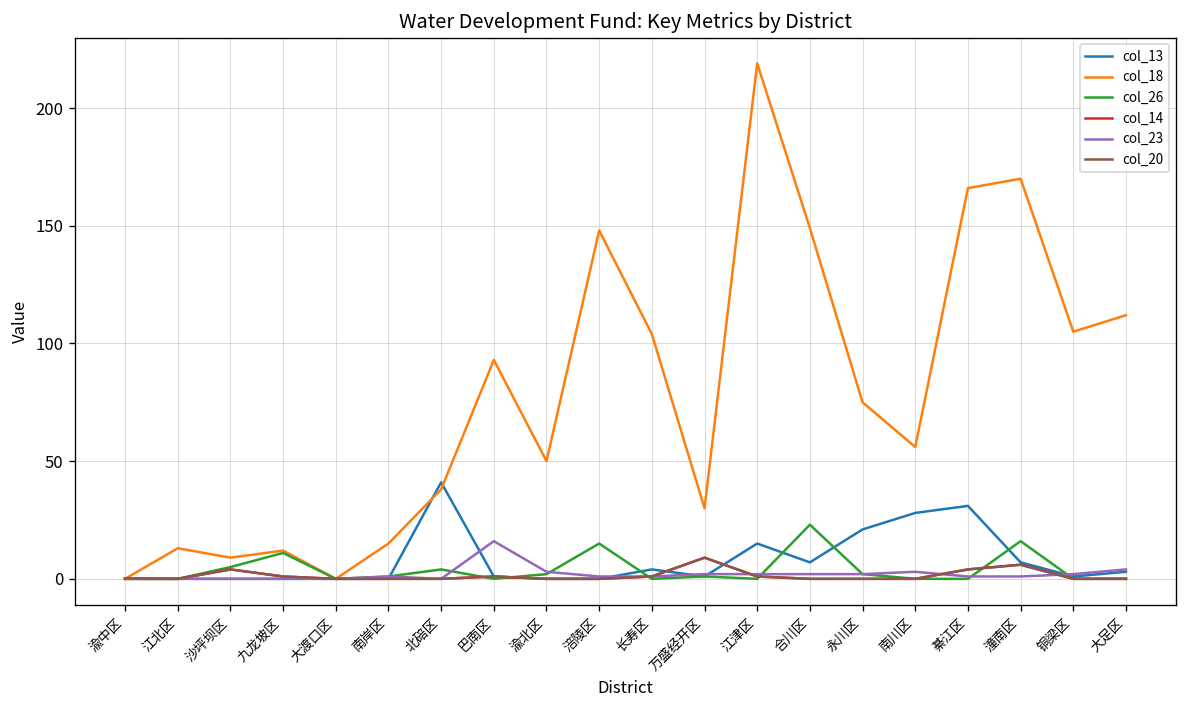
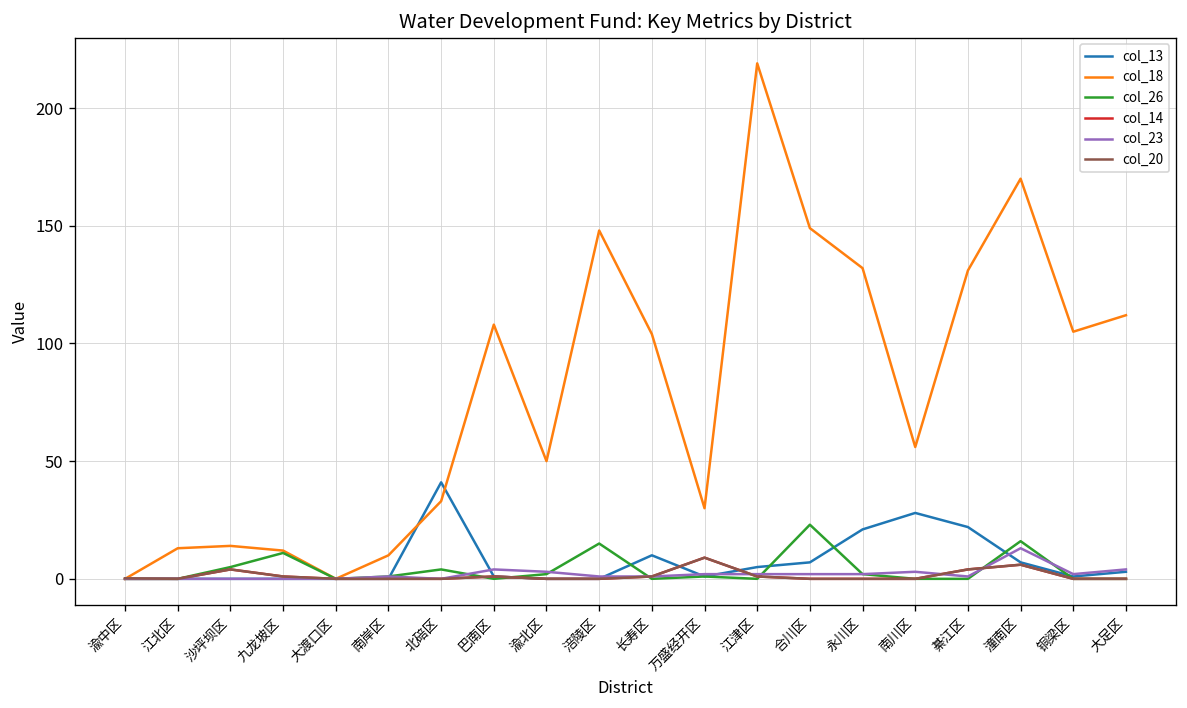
col_18, 沙坪坝区: 9 -> 14
col_18, 南岸区: 15 -> 10
col_18, 北碚区: 38 -> 33
col_18, 巴南区: 93 -> 108
col_23, 巴南区: 16 -> 4
col_13, 长寿区: 4 -> 10
col_13, 江津区: 15 -> 5
col_18, 永川区: 75 -> 132
col_13, 綦江区: 31 -> 22
col_18, 綦江区: 166 -> 131
col_23, 潼南区: 1 -> 13
